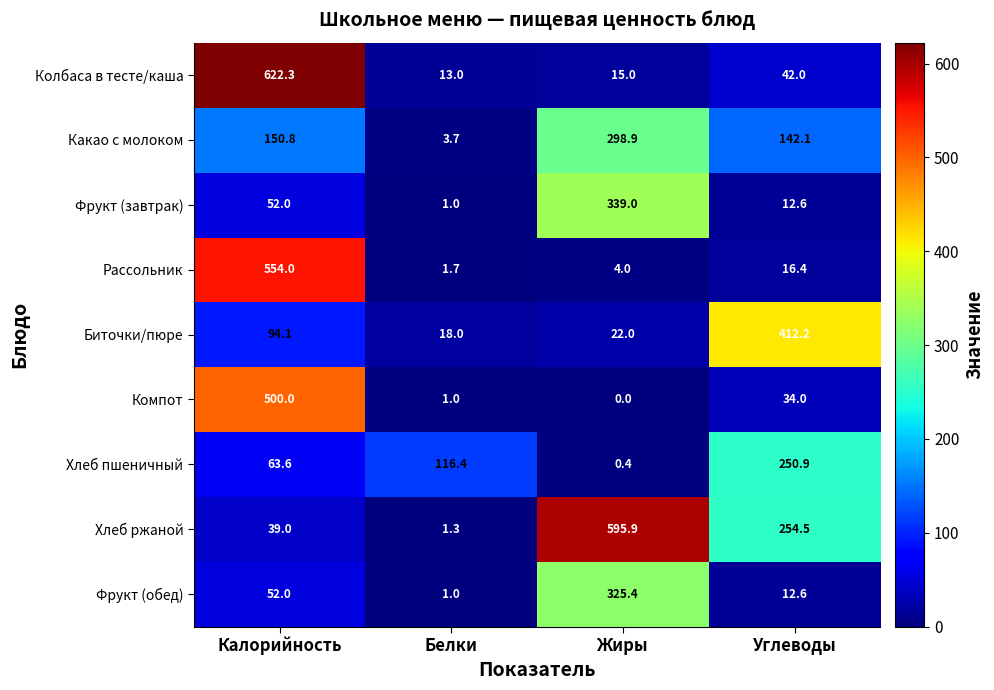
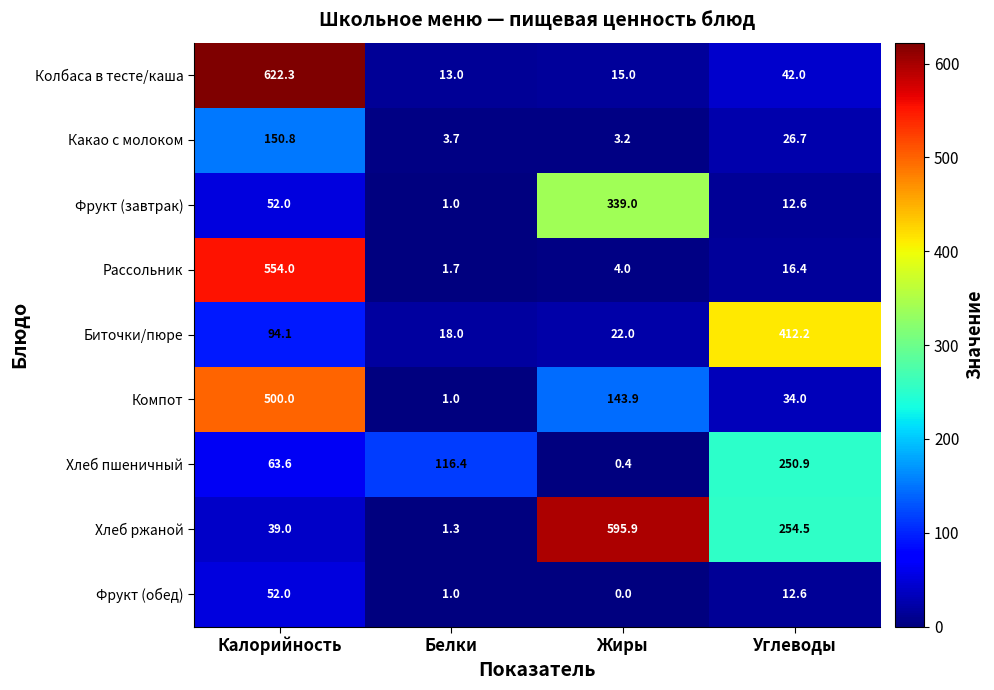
Какао с молоком, Жиры: 298.9 -> 3.2
Какао с молоком, Углеводы: 142.1 -> 26.7
Компот, Жиры: 0.0 -> 143.9
Фрукт (обед), Жиры: 325.4 -> 0.0
